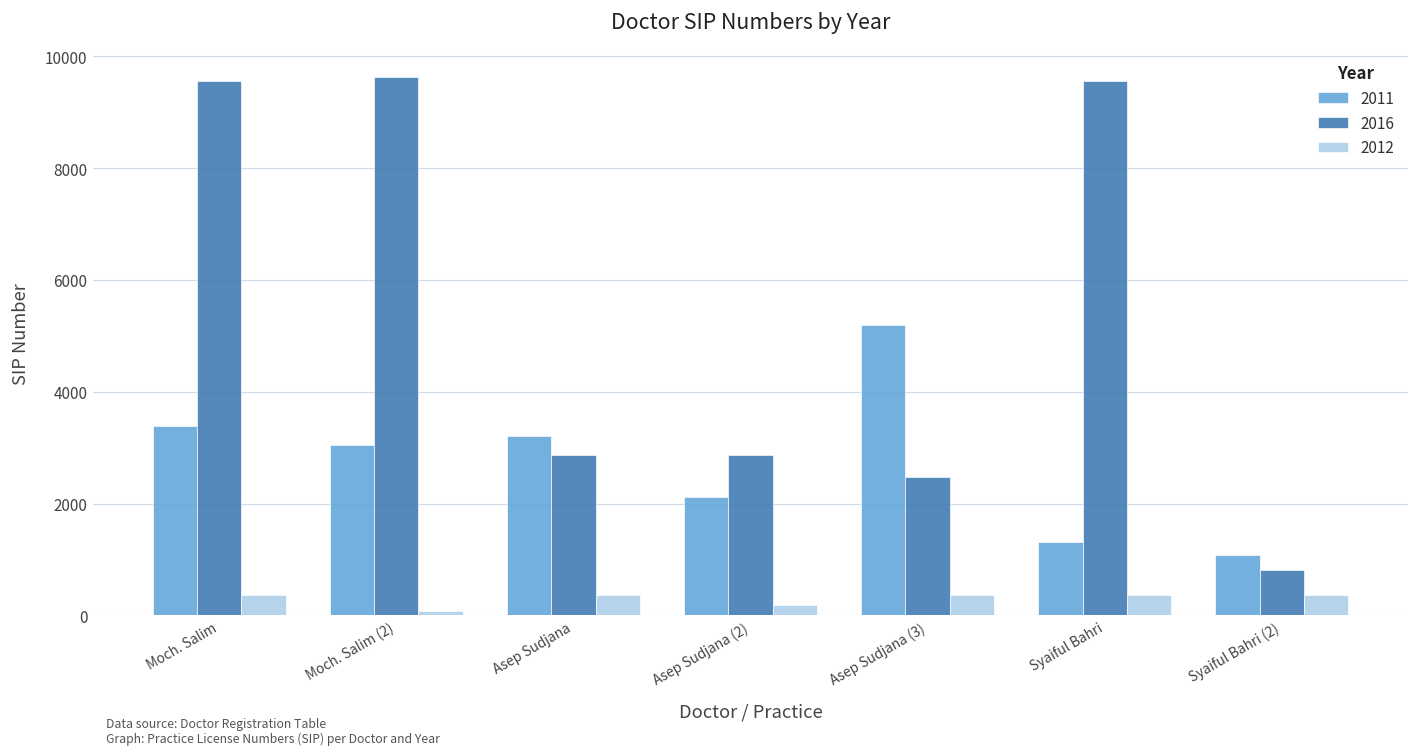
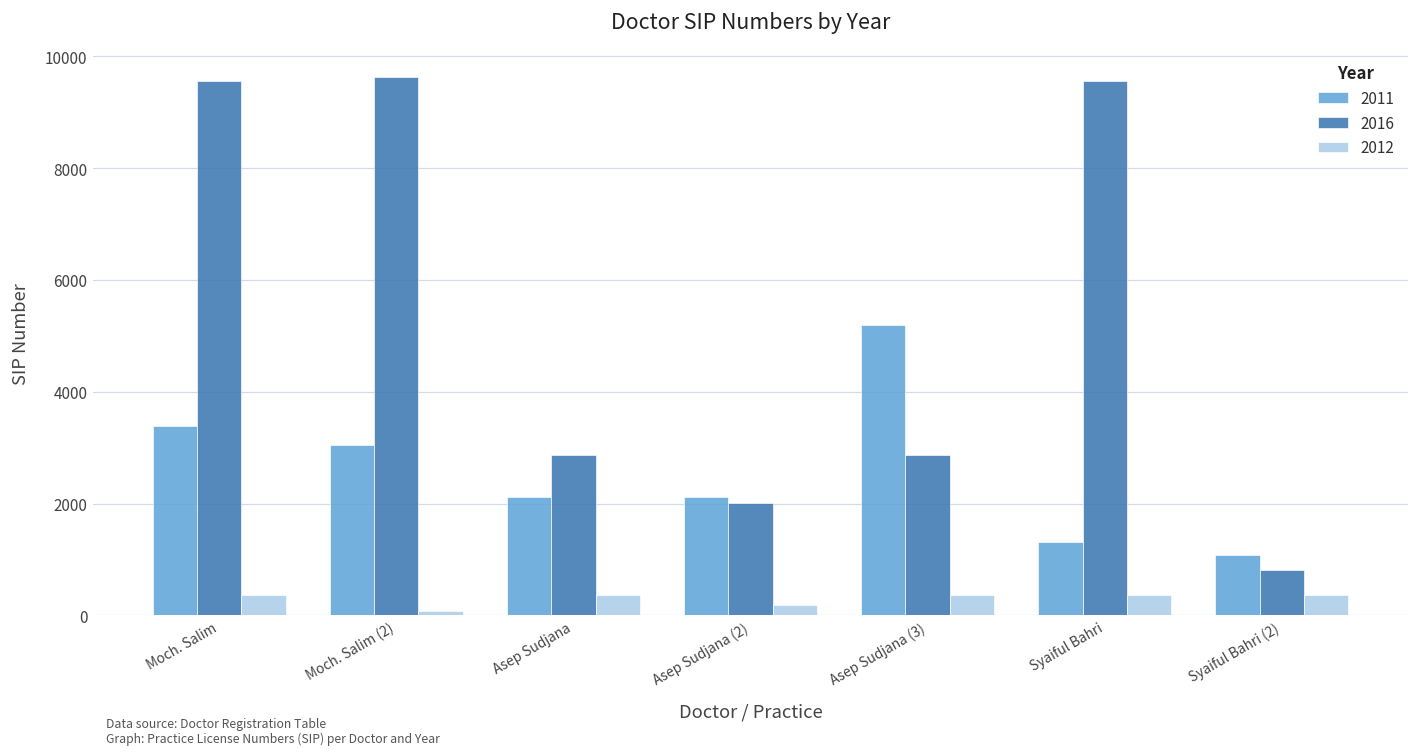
2011, Asep Sudjana: 3200 -> 2100
2016, Asep Sudjana (2): 2900 -> 2000
2016, Asep Sudjana (3): 2500 -> 2900
